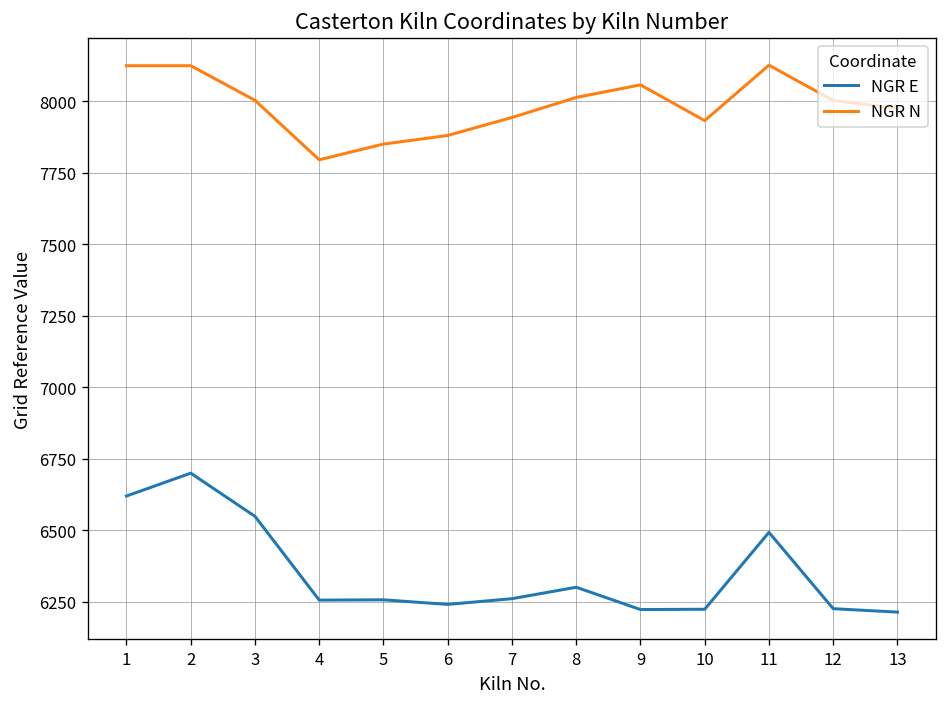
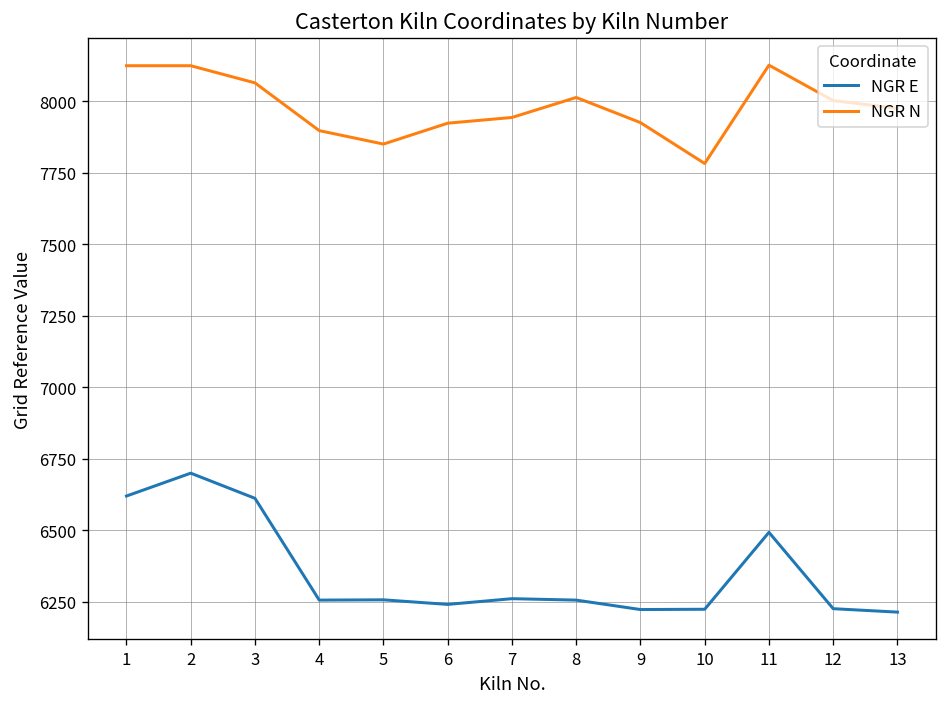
NGR E, 3: 6550 -> 6610
NGR N, 3: 8000 -> 8060
NGR N, 4: 7800 -> 7900
NGR N, 6: 7880 -> 7920
NGR E, 8: 6300 -> 6260
NGR N, 9: 8060 -> 7930
NGR N, 10: 7930 -> 7780
